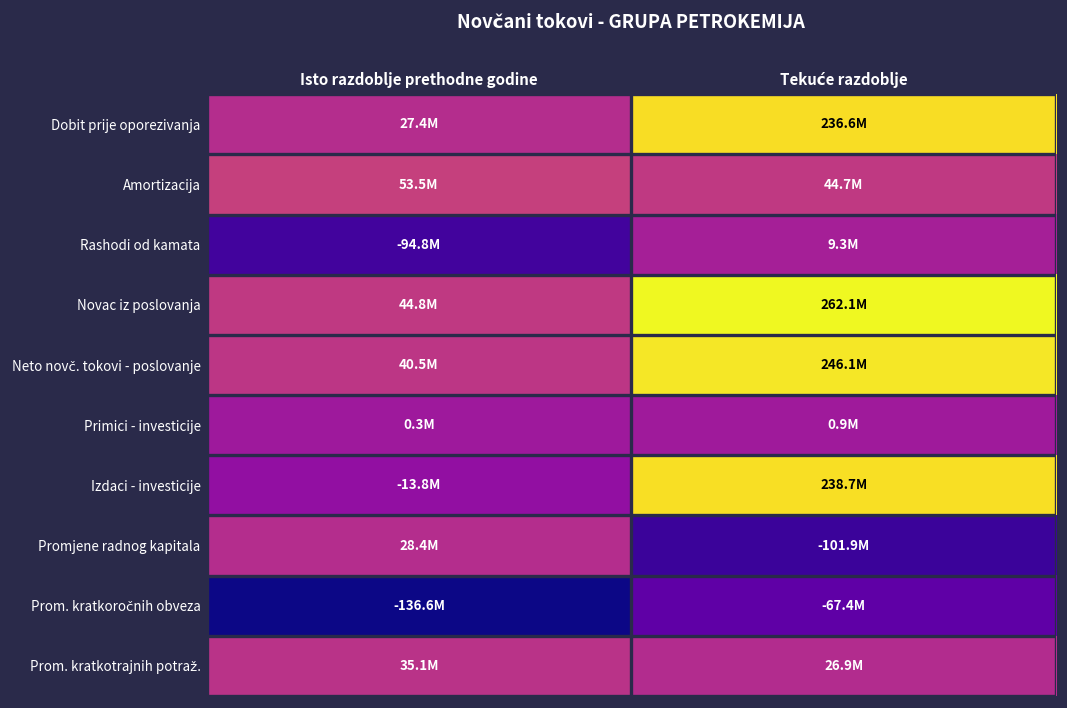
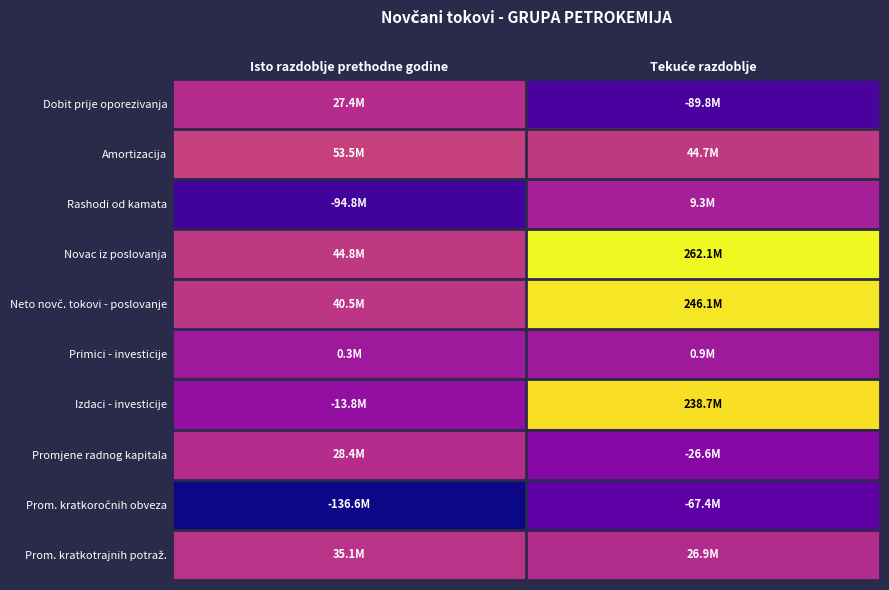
Dobit prije oporezivanja, Tekuće razdoblje: 236.6M -> -89.8M
Promjene radnog kapitala, Tekuće razdoblje: -101.9M -> -26.6M
